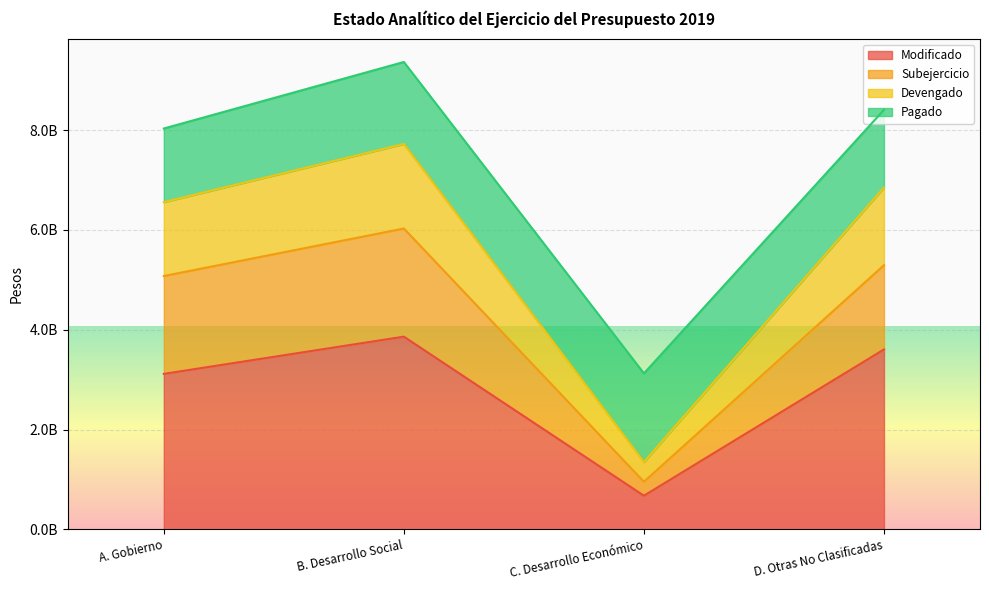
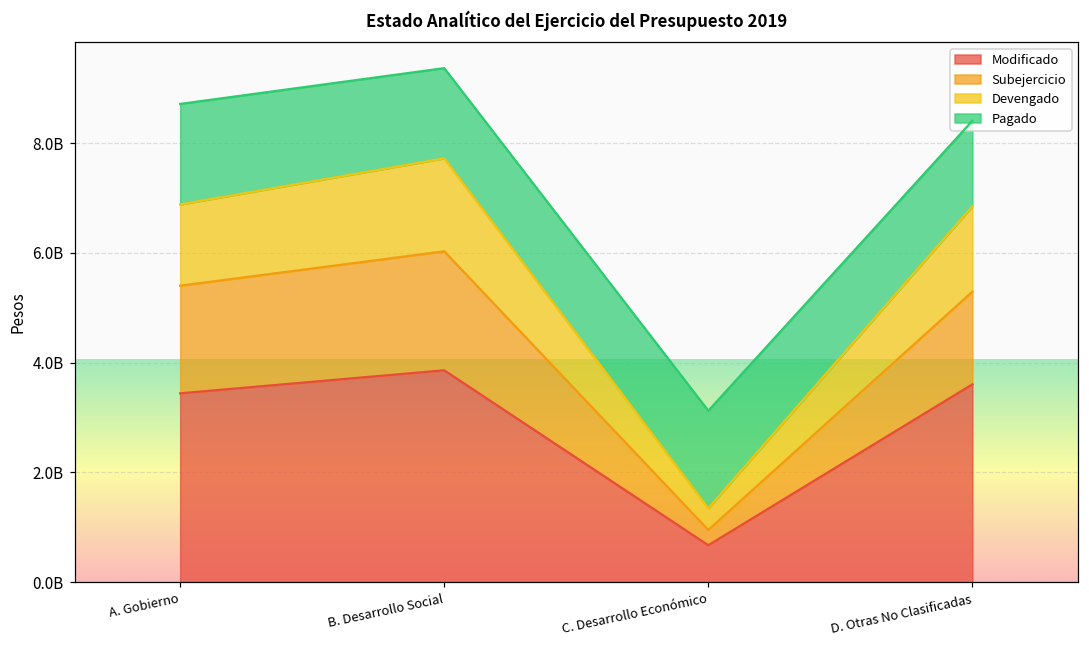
Modificado, A. Gobierno: 3100000000 -> 3400000000
Pagado, A. Gobierno: 1500000000 -> 1800000000
